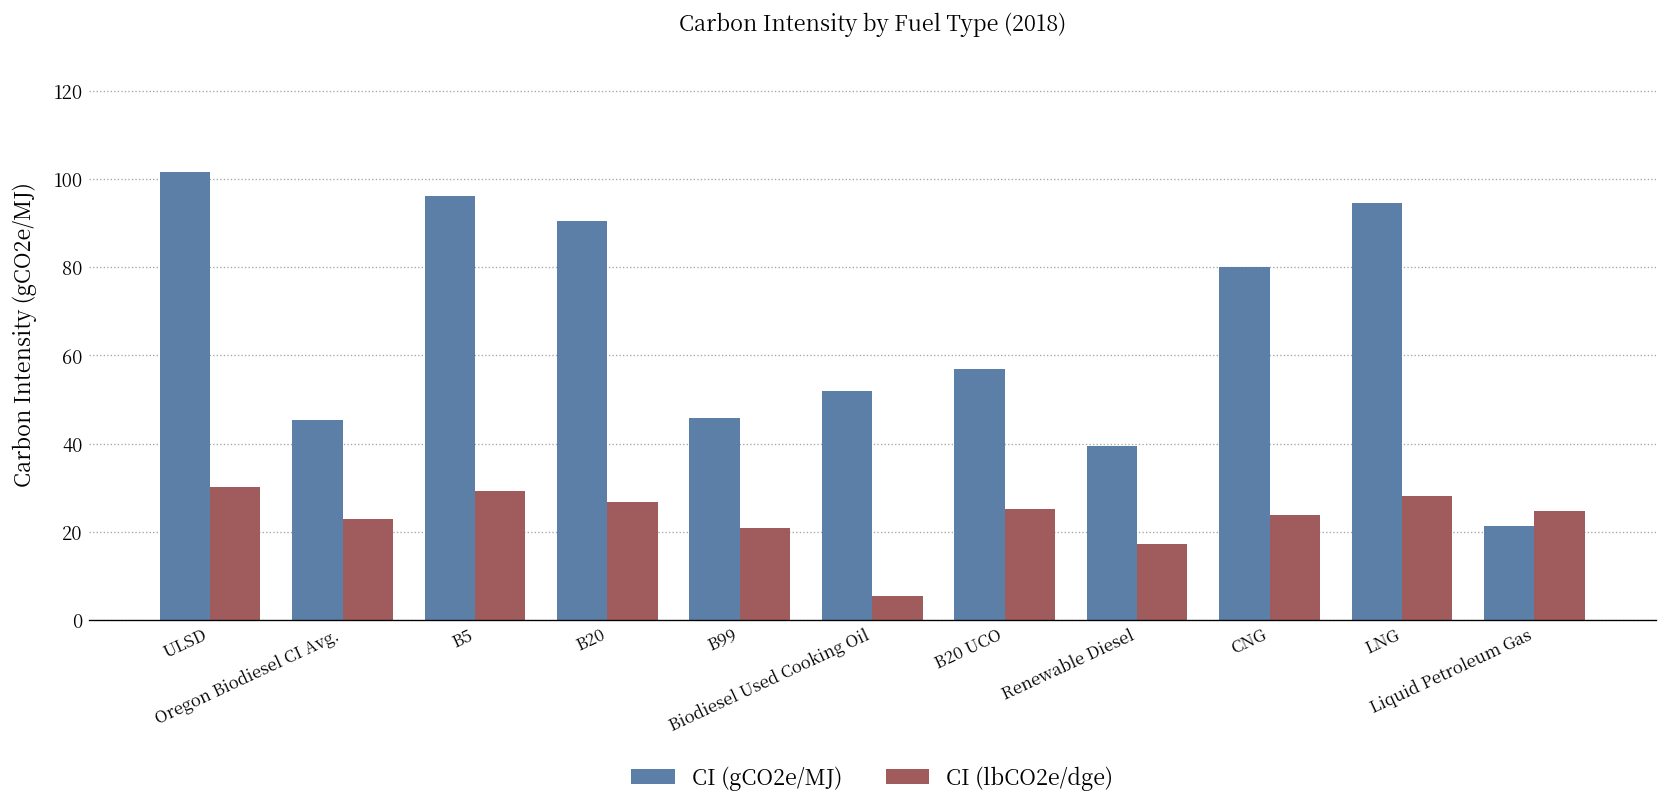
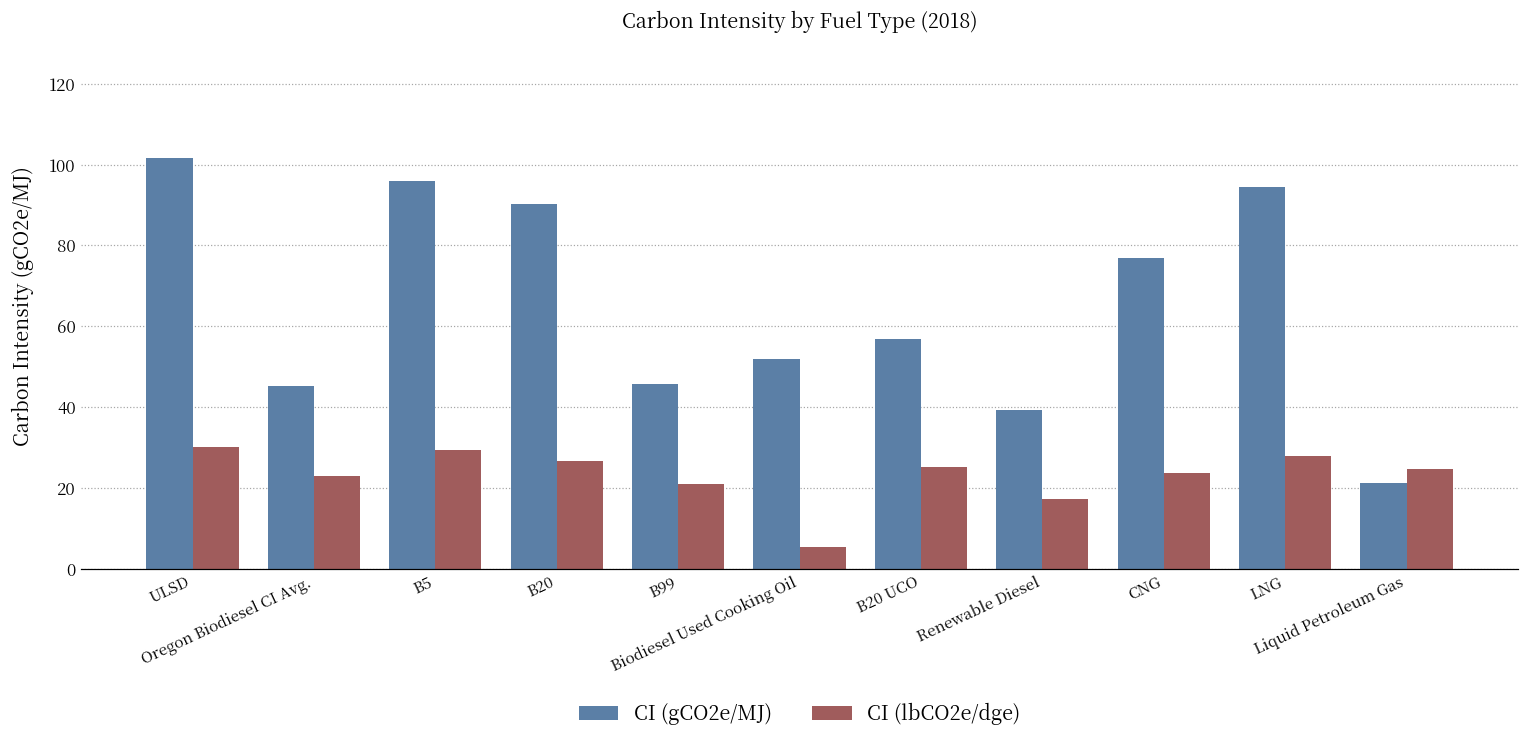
CI (gCO2e/MJ), CNG: 80 -> 77
